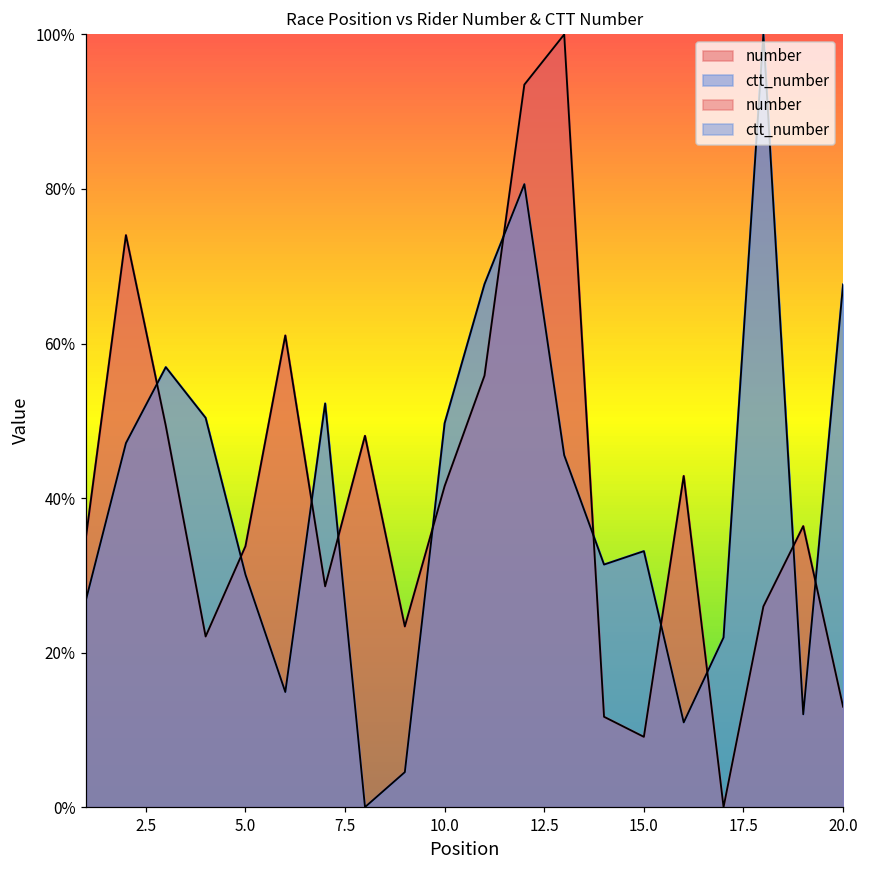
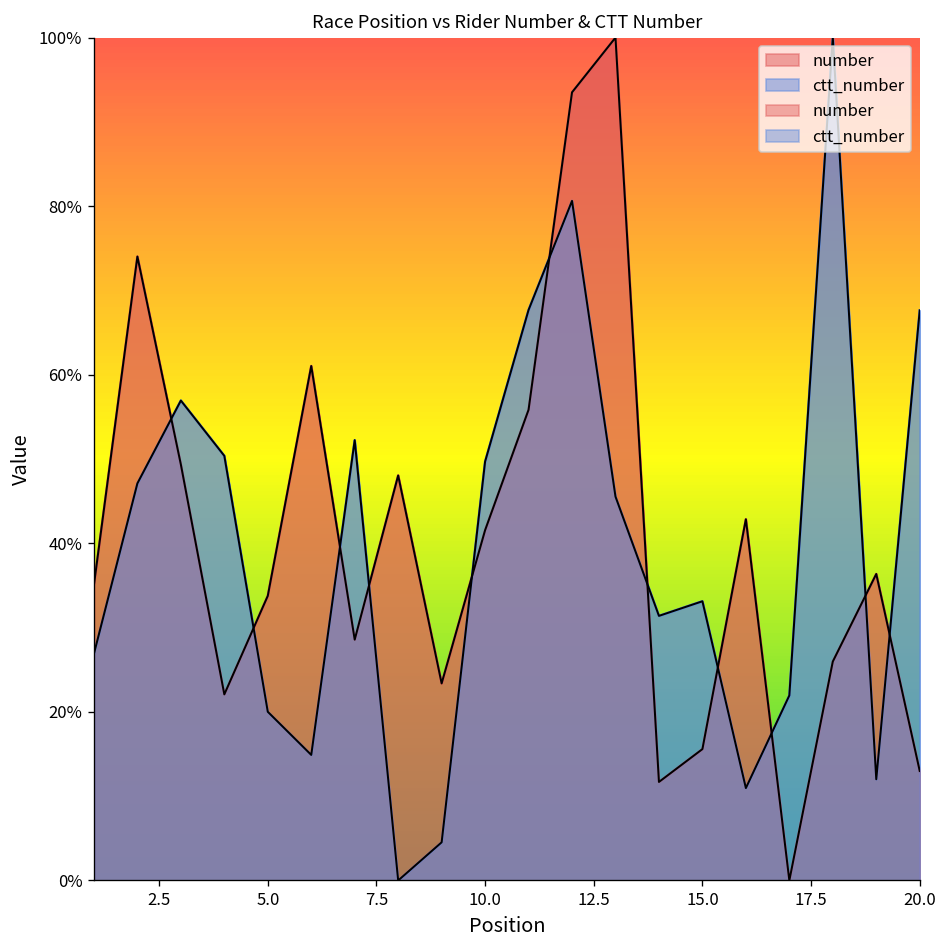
ctt_number, 5.0: 30% -> 20%
number, 15.0: 9% -> 16%
